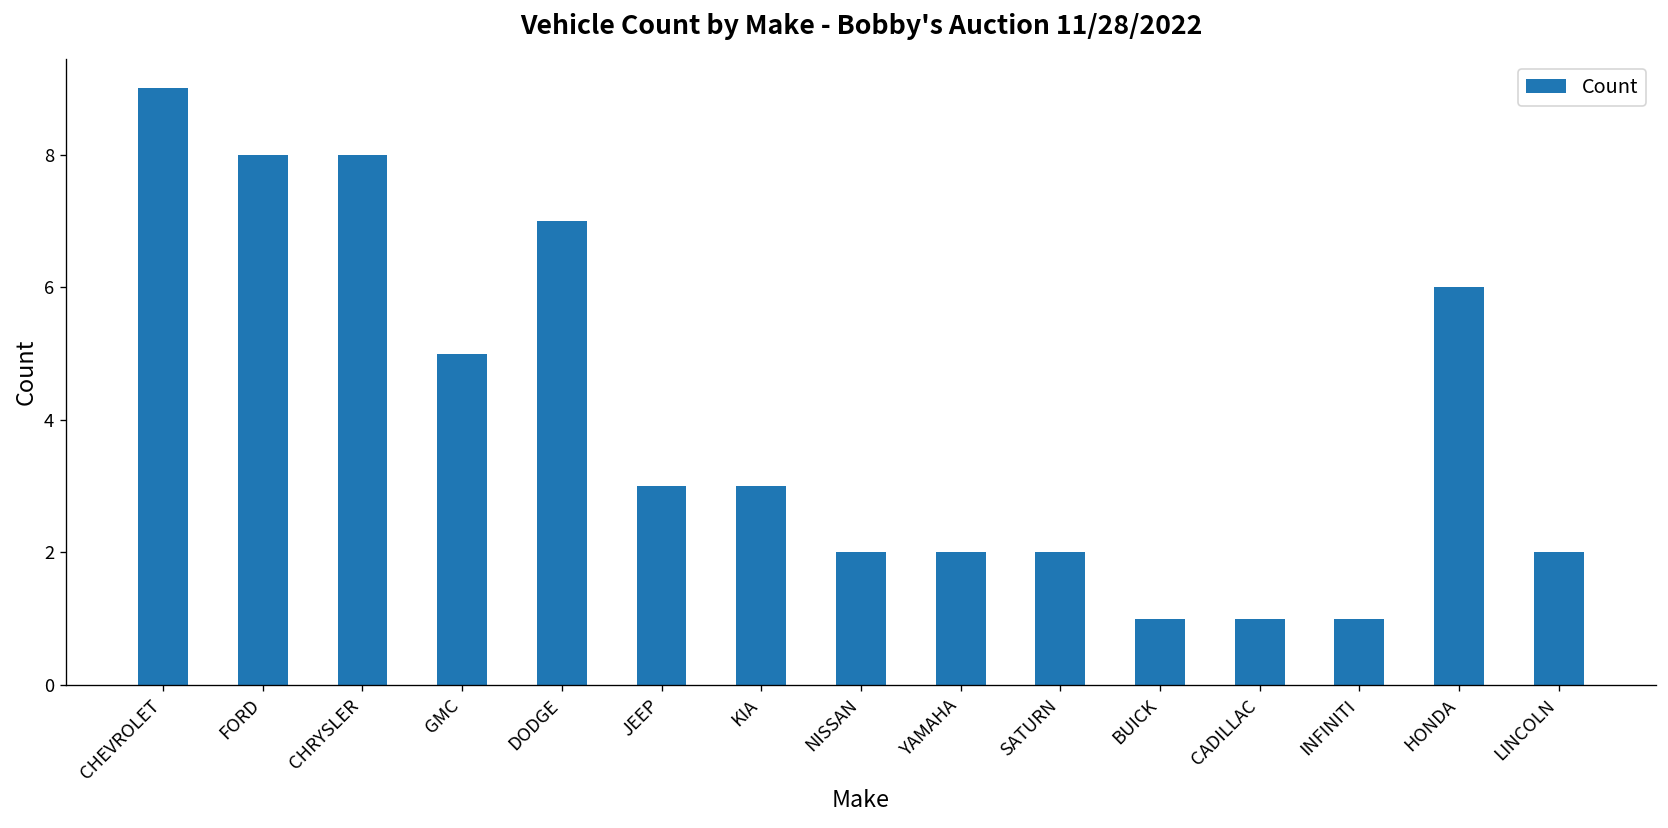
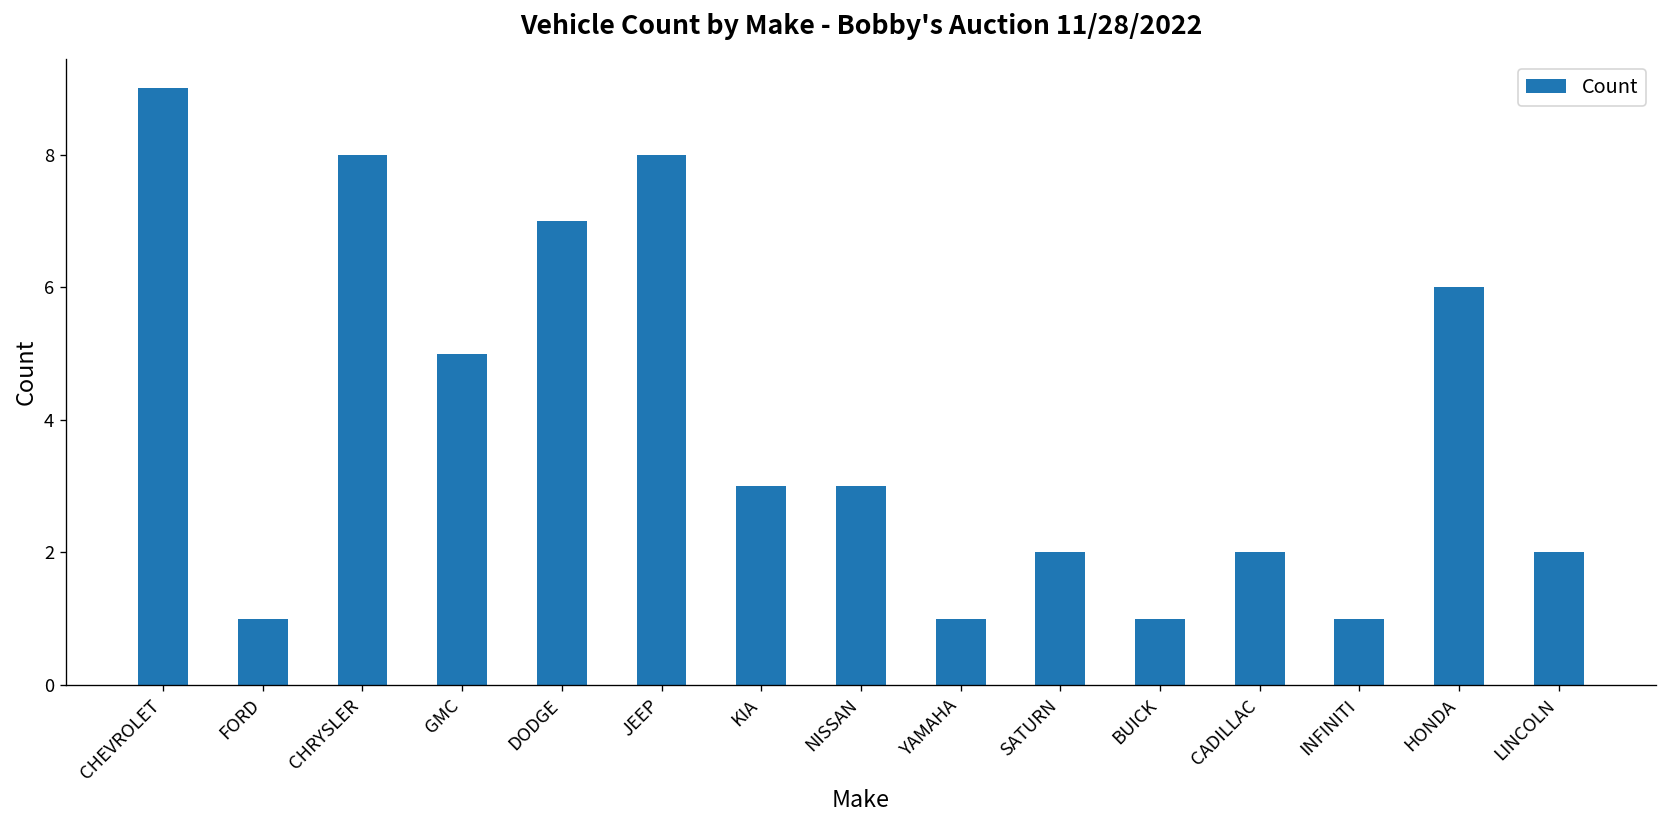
FORD: 8 -> 1
JEEP: 3 -> 8
NISSAN: 2 -> 3
YAMAHA: 2 -> 1
CADILLAC: 1 -> 2
